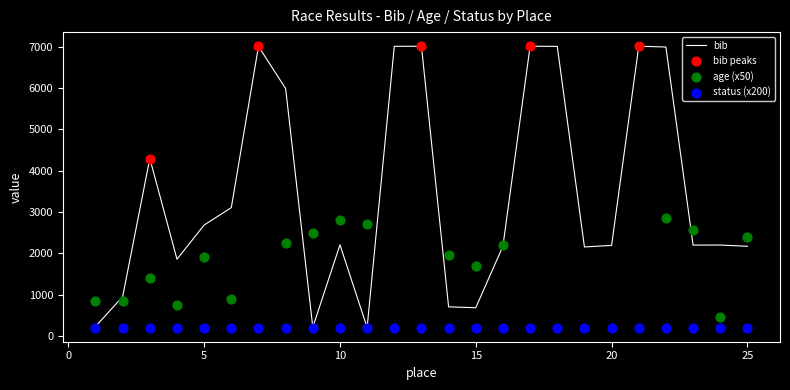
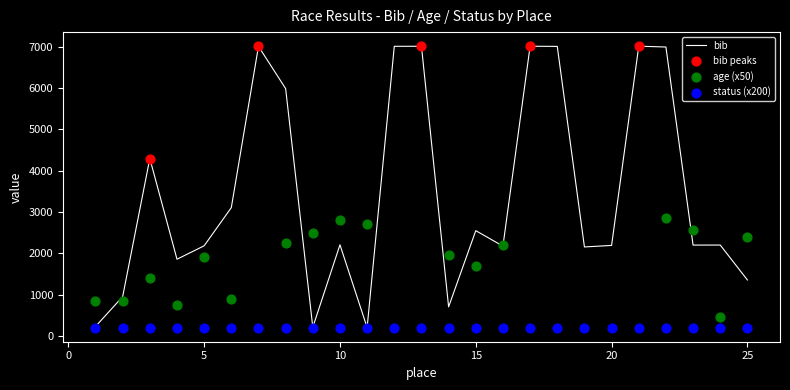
bib, 5: 2700 -> 2200
bib, 15: 700 -> 2500
bib, 25: 2200 -> 1400
